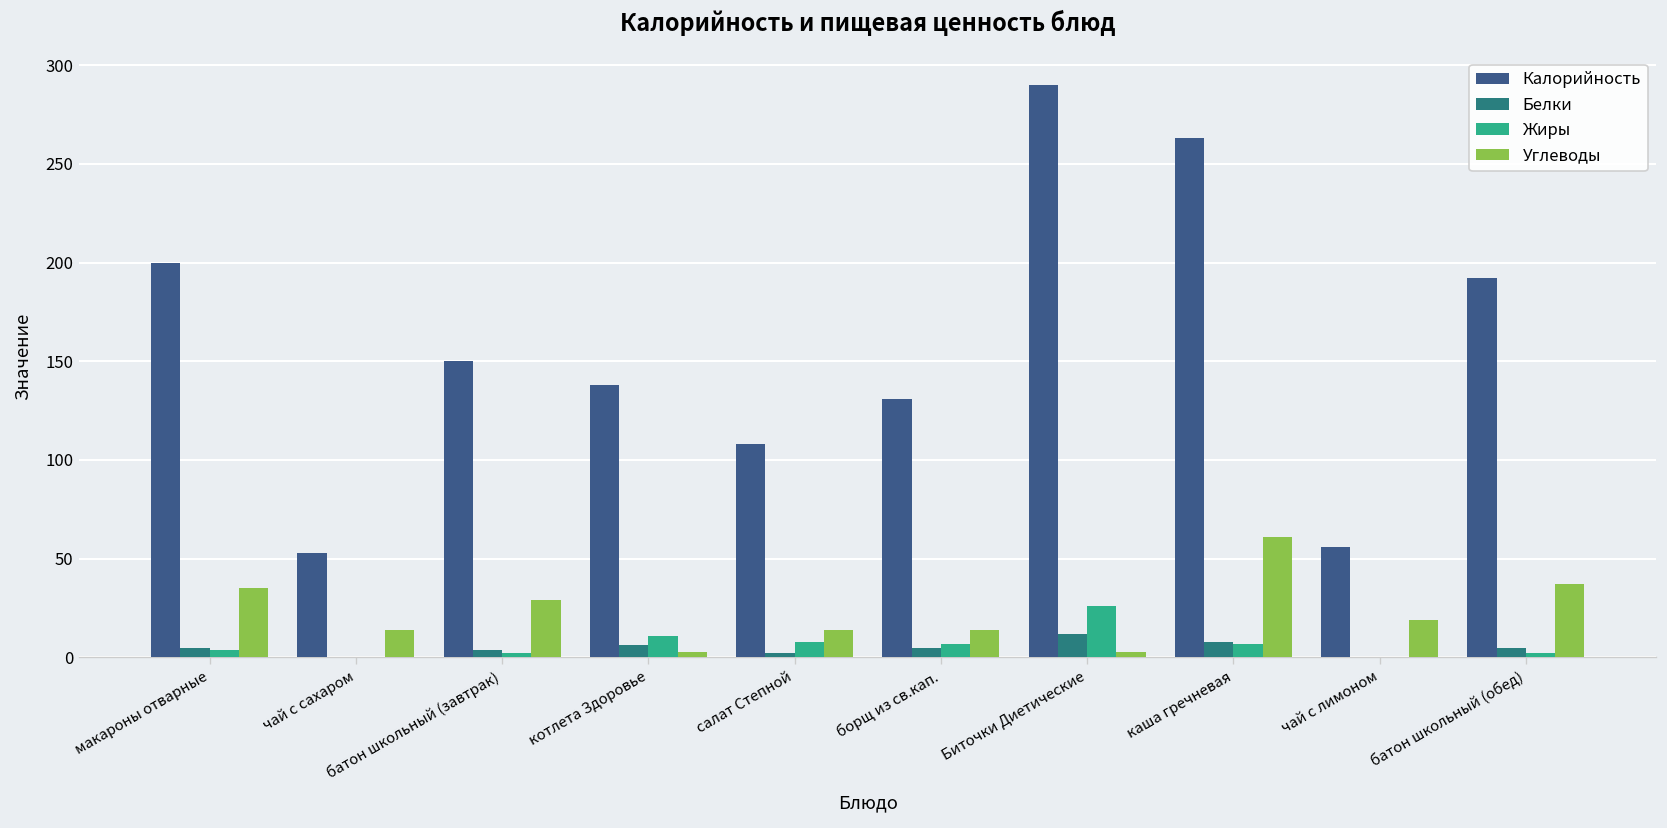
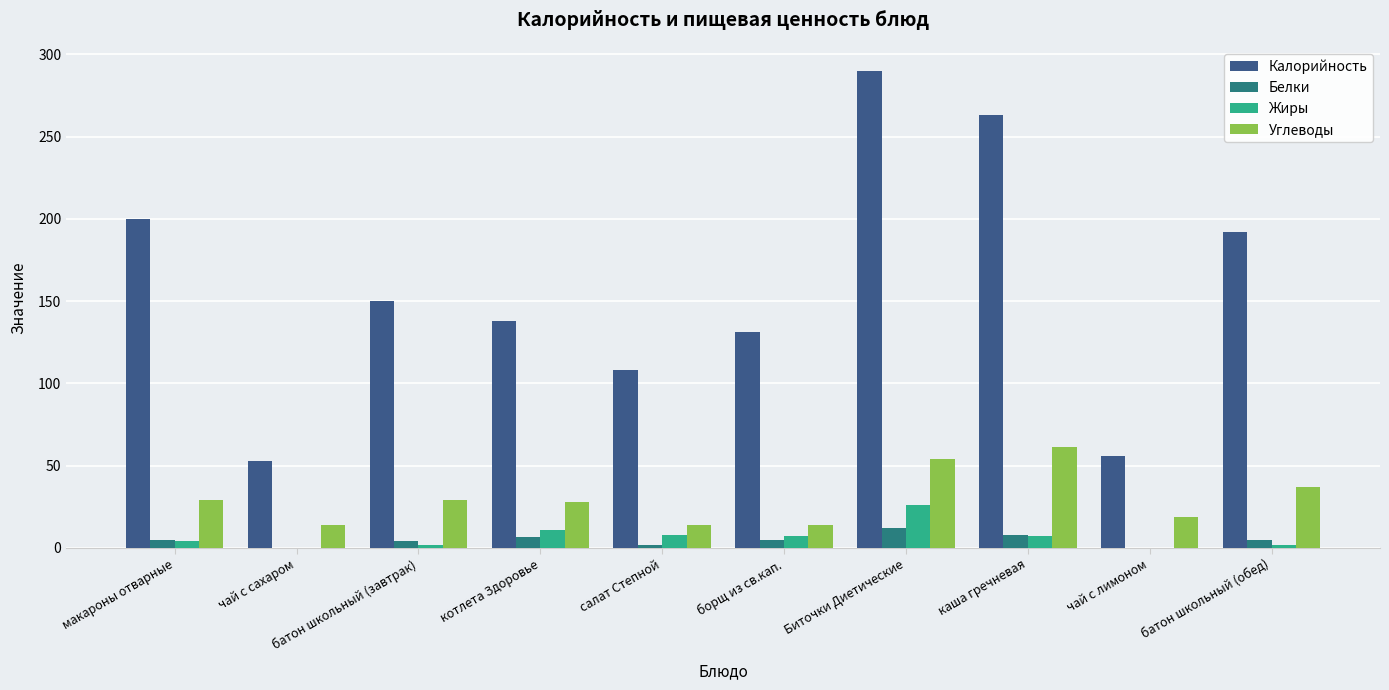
Углеводы, макароны отварные: 35 -> 29
Углеводы, котлета Здоровье: 3 -> 28
Углеводы, Биточки Диетические: 3 -> 54
